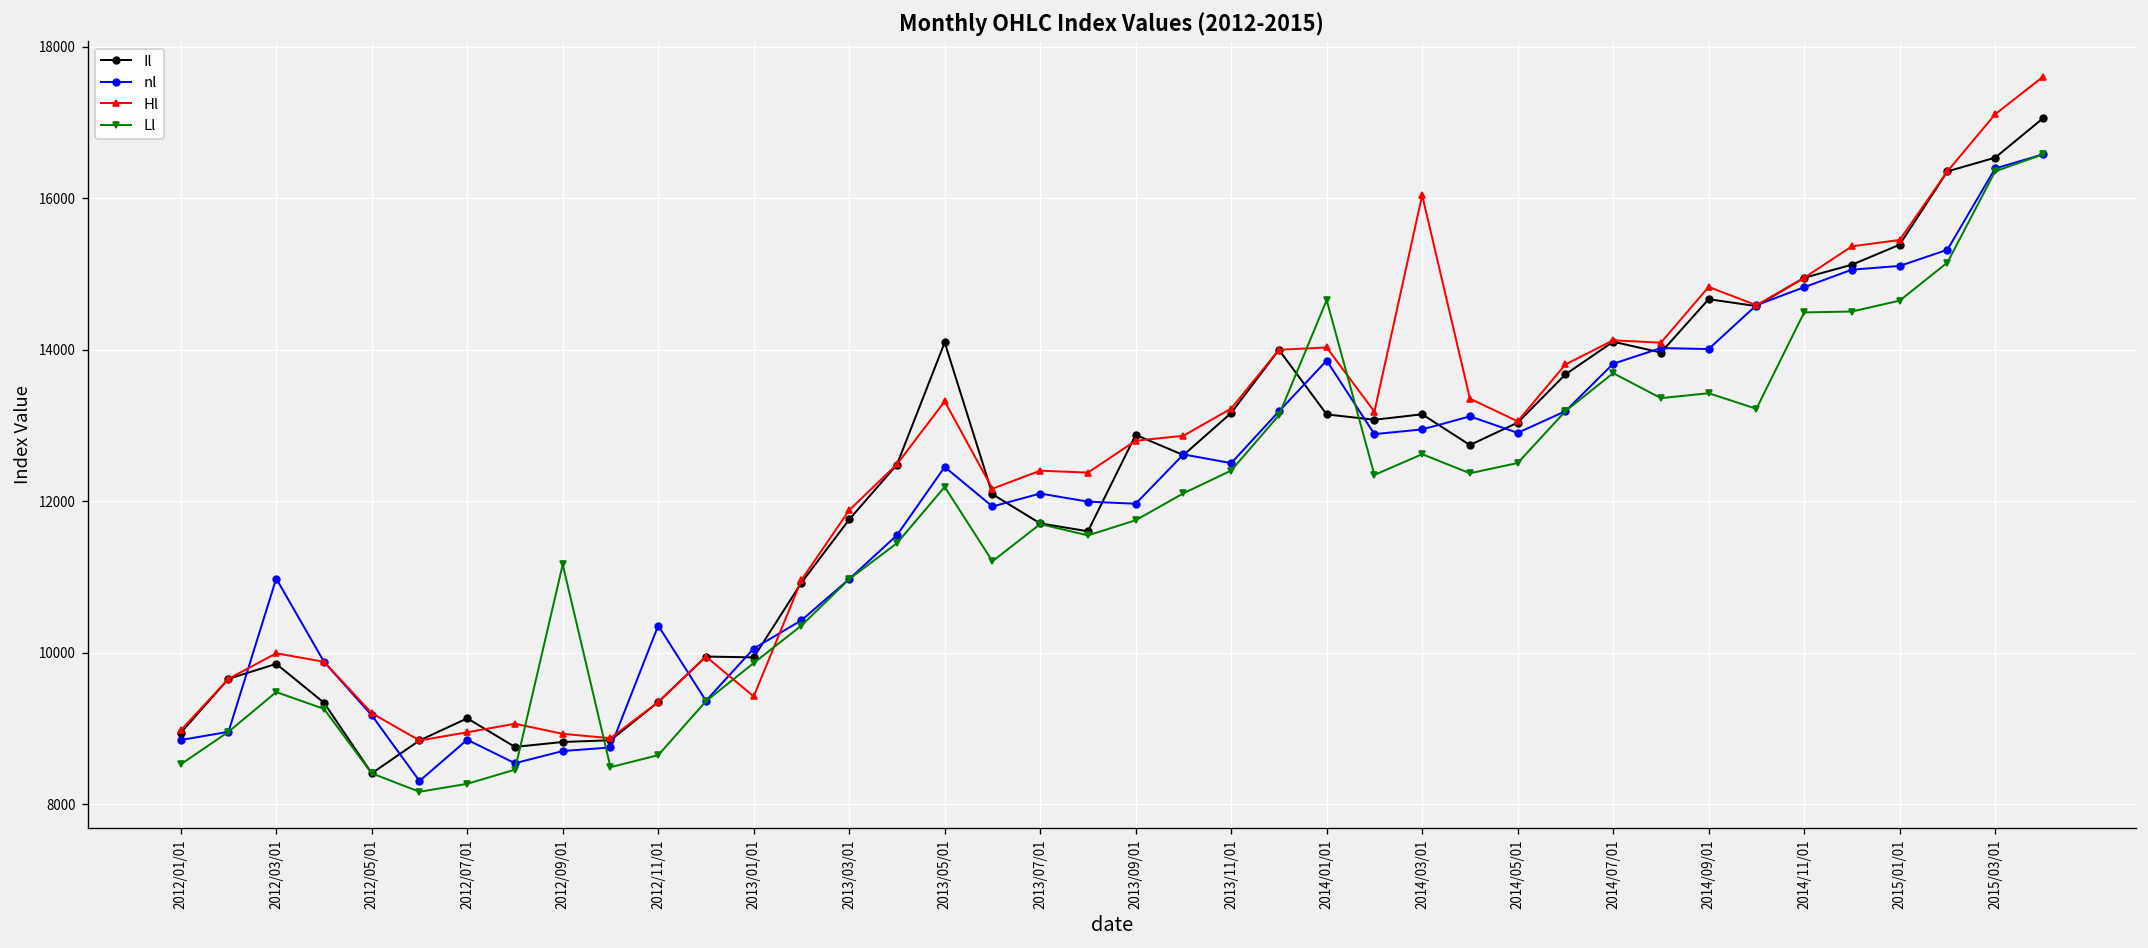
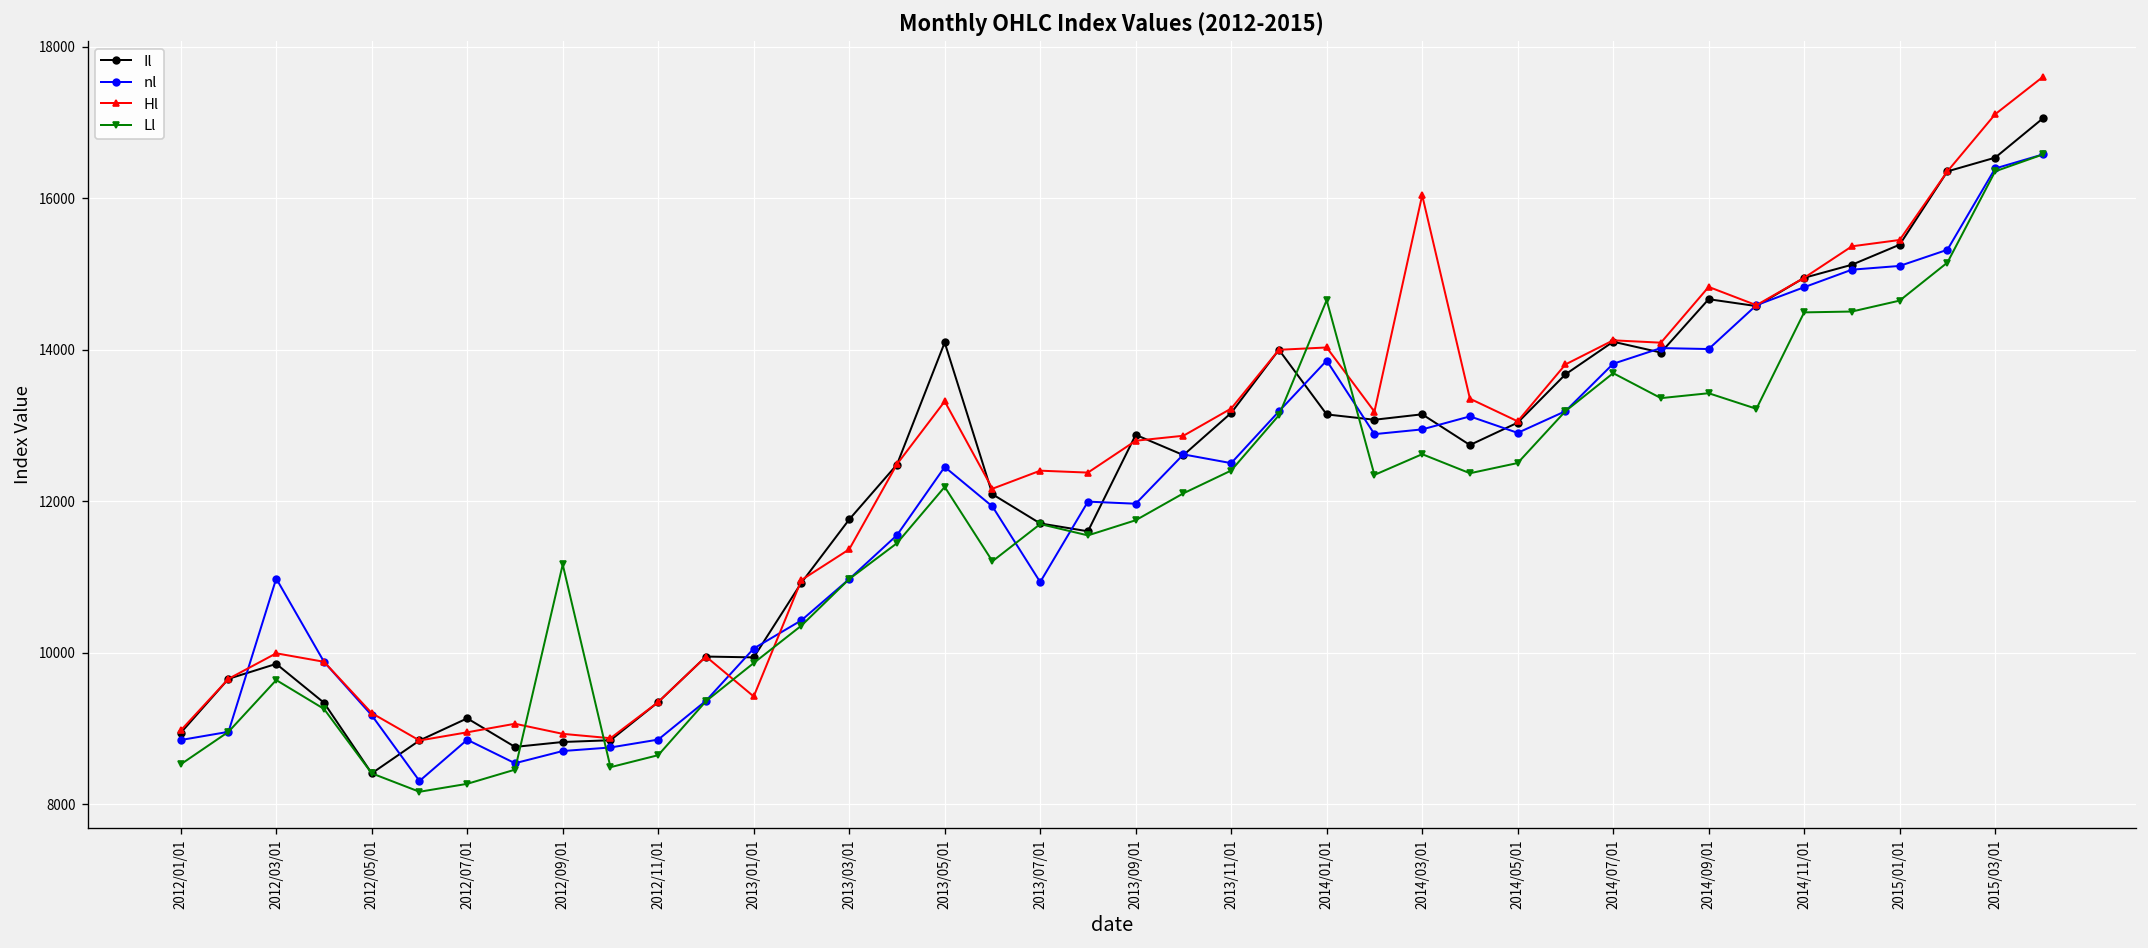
Ll, 2012/03/01: 9500 -> 9600
nl, 2012/11/01: 10400 -> 8900
Hl, 2013/03/01: 11900 -> 11400
nl, 2013/07/01: 12100 -> 10900
